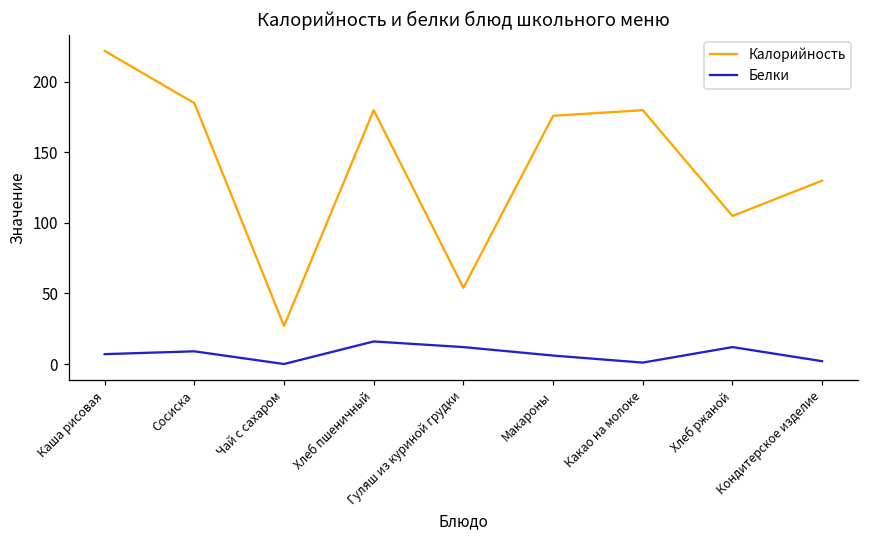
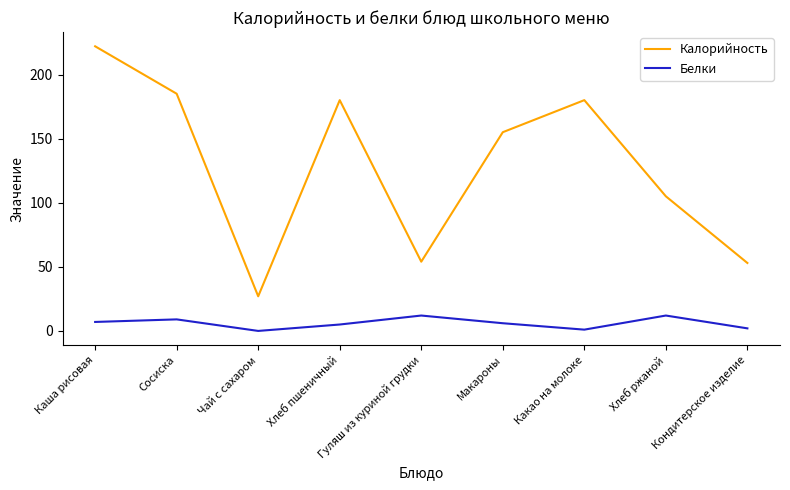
Белки, Хлеб пшеничный: 16 -> 5
Калорийность, Макароны: 176 -> 155
Калорийность, Кондитерское изделие: 130 -> 53
